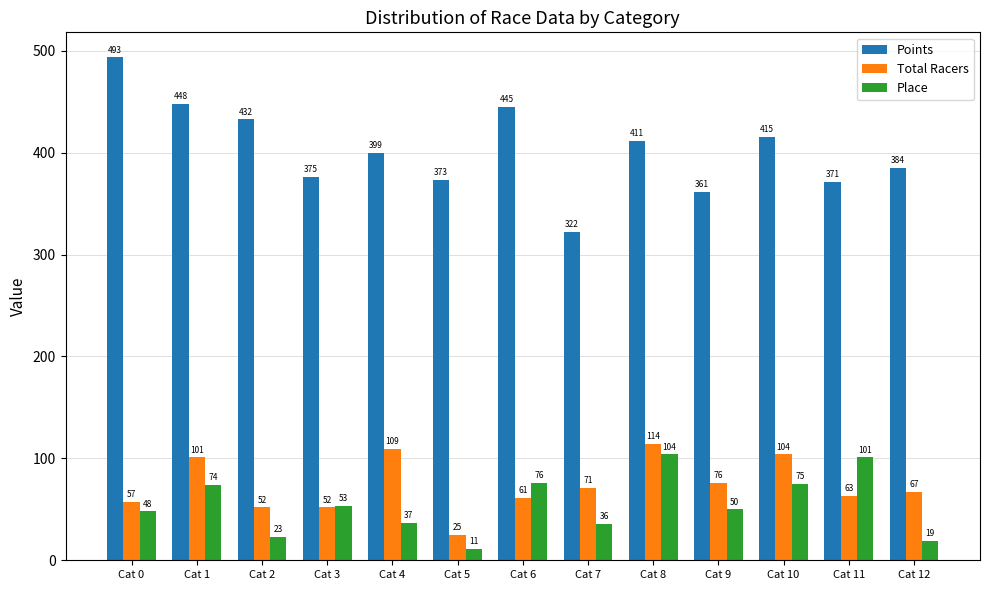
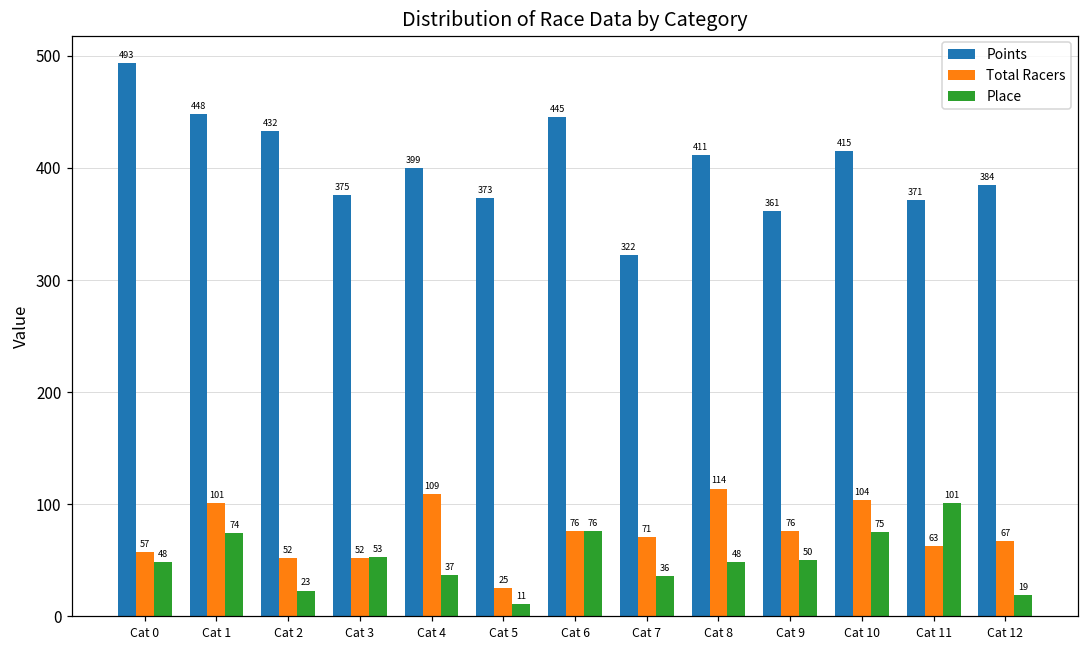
Total Racers, Cat 6: 61 -> 76
Place, Cat 8: 104 -> 48
